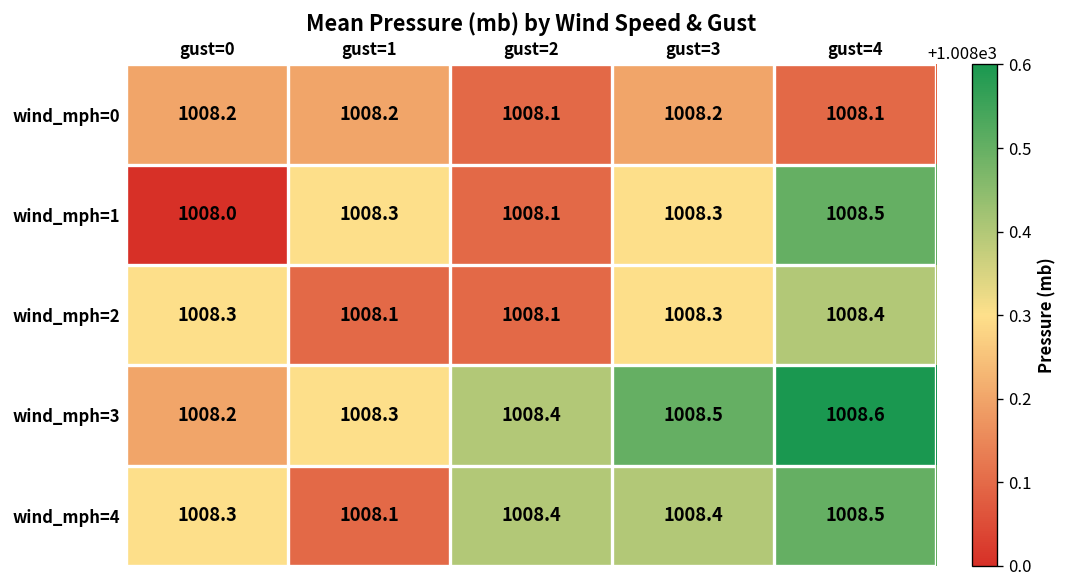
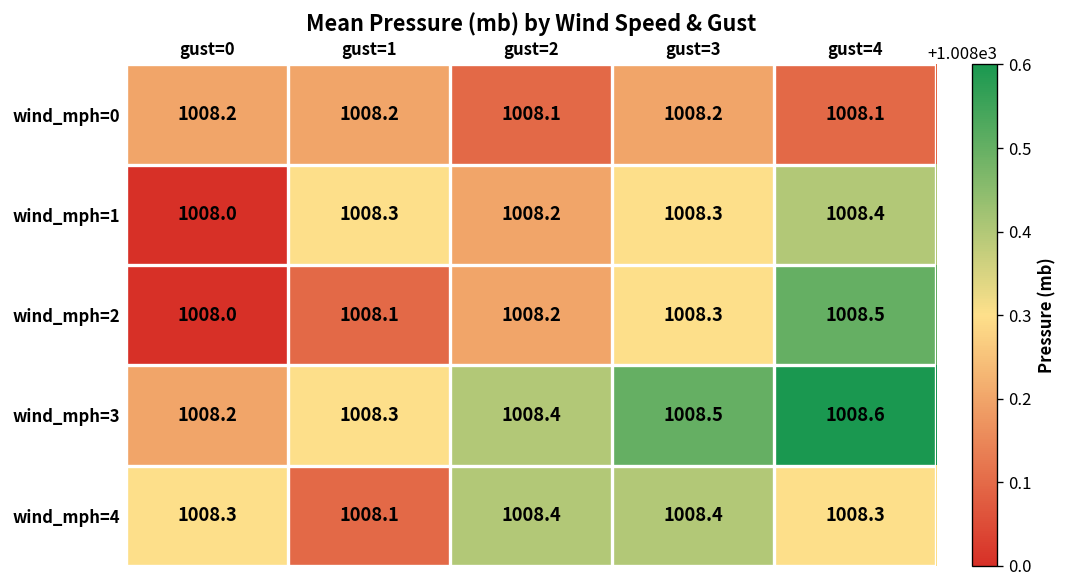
wind_mph=1, gust=2: 1008.1 -> 1008.2
wind_mph=1, gust=4: 1008.5 -> 1008.4
wind_mph=2, gust=0: 1008.3 -> 1008.0
wind_mph=2, gust=2: 1008.1 -> 1008.2
wind_mph=2, gust=4: 1008.4 -> 1008.5
wind_mph=4, gust=4: 1008.5 -> 1008.3
